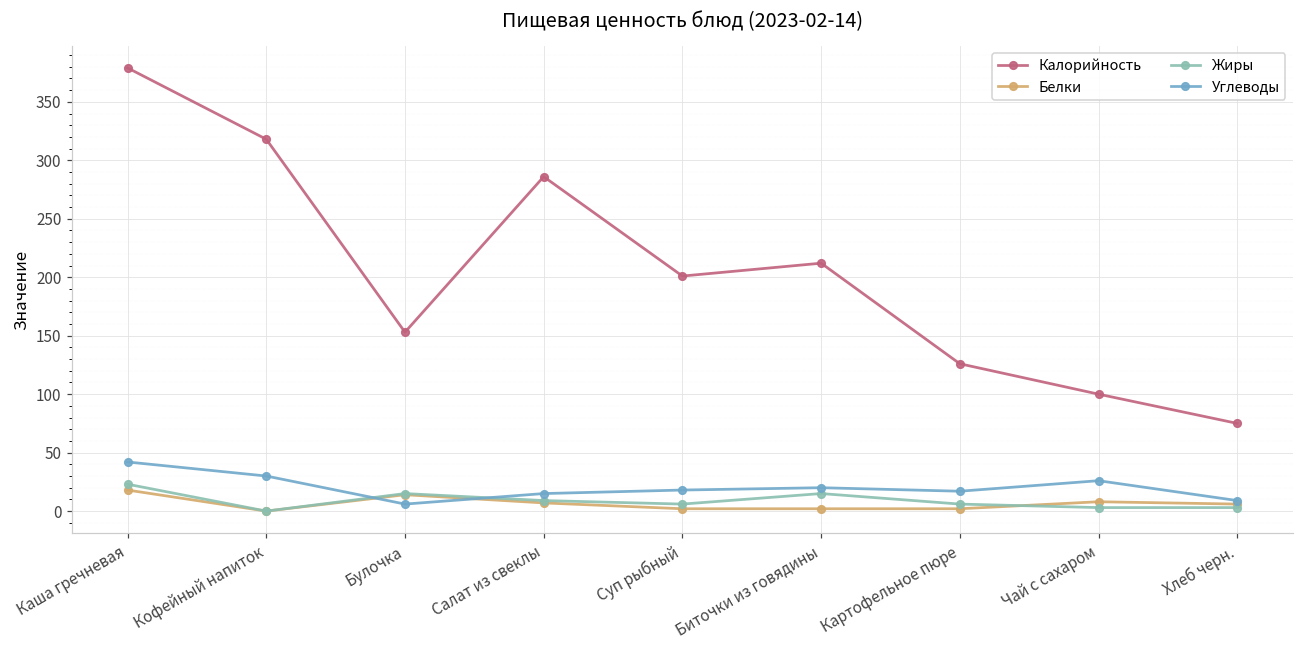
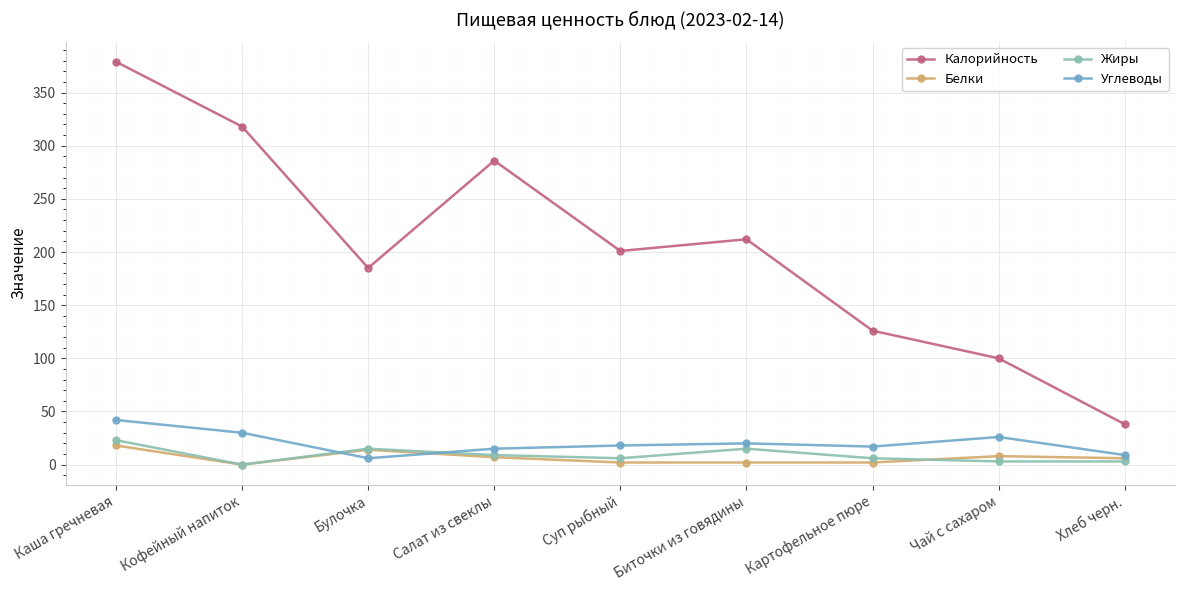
Калорийность, Булочка: 153 -> 185
Калорийность, Хлеб черн.: 75 -> 38
